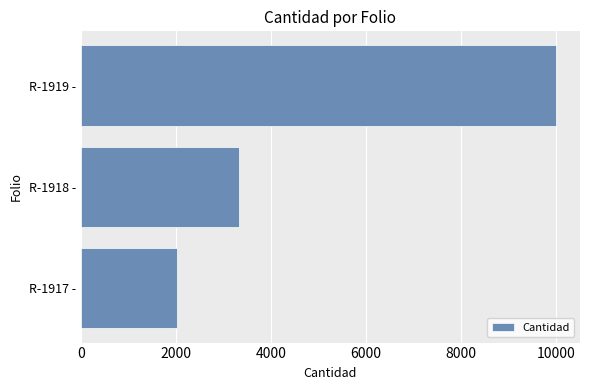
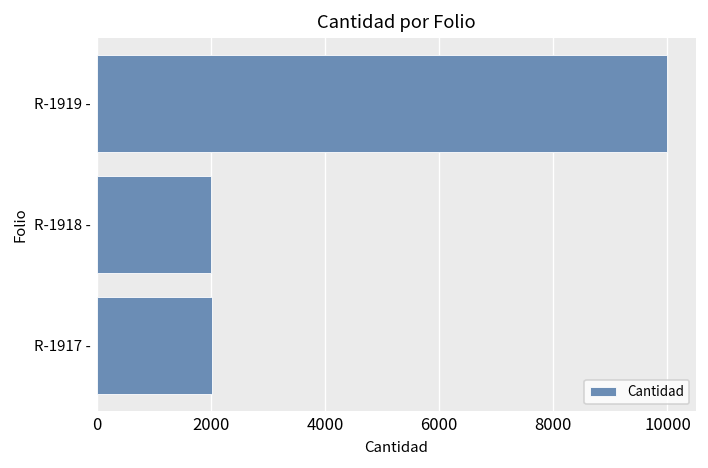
R-1918 -: 3300 -> 2000
